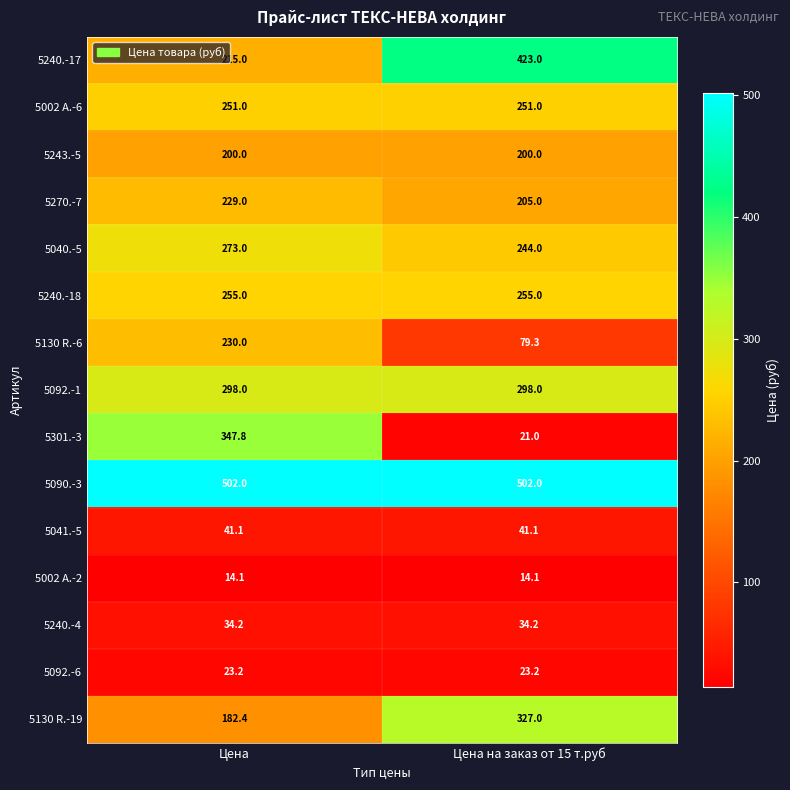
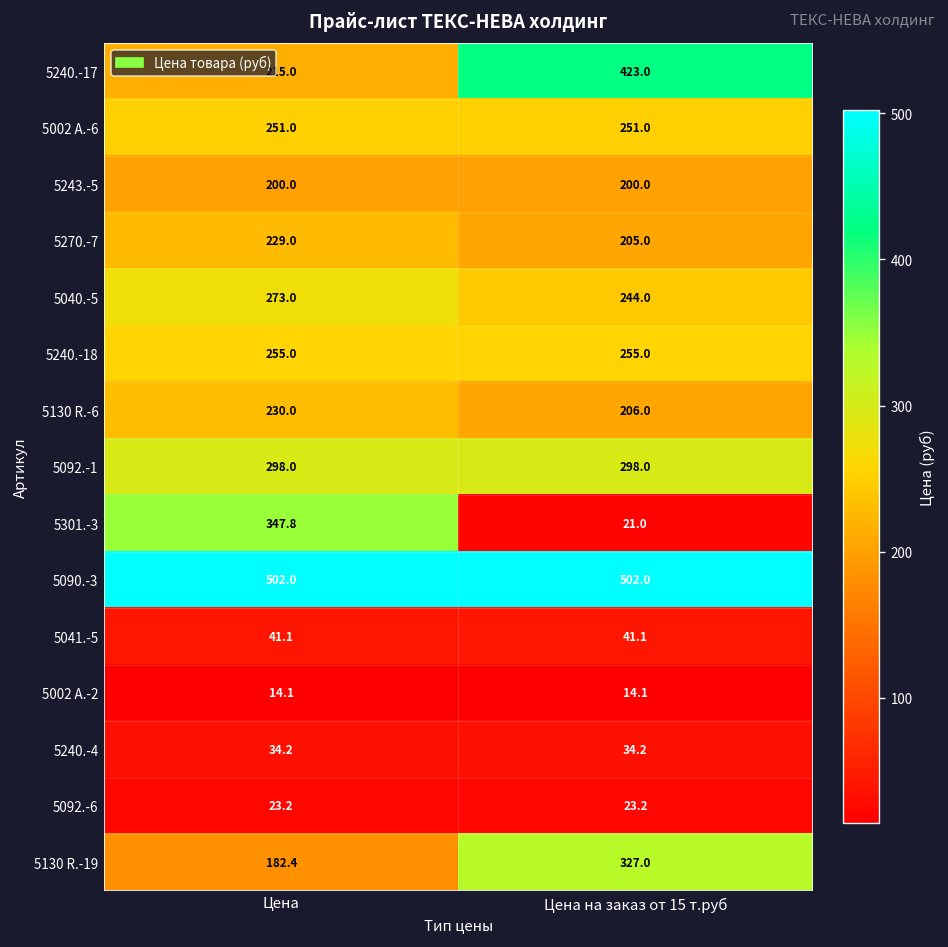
5130 R.-6, Цена на заказ от 15 т.руб: 79.3 -> 206.0
